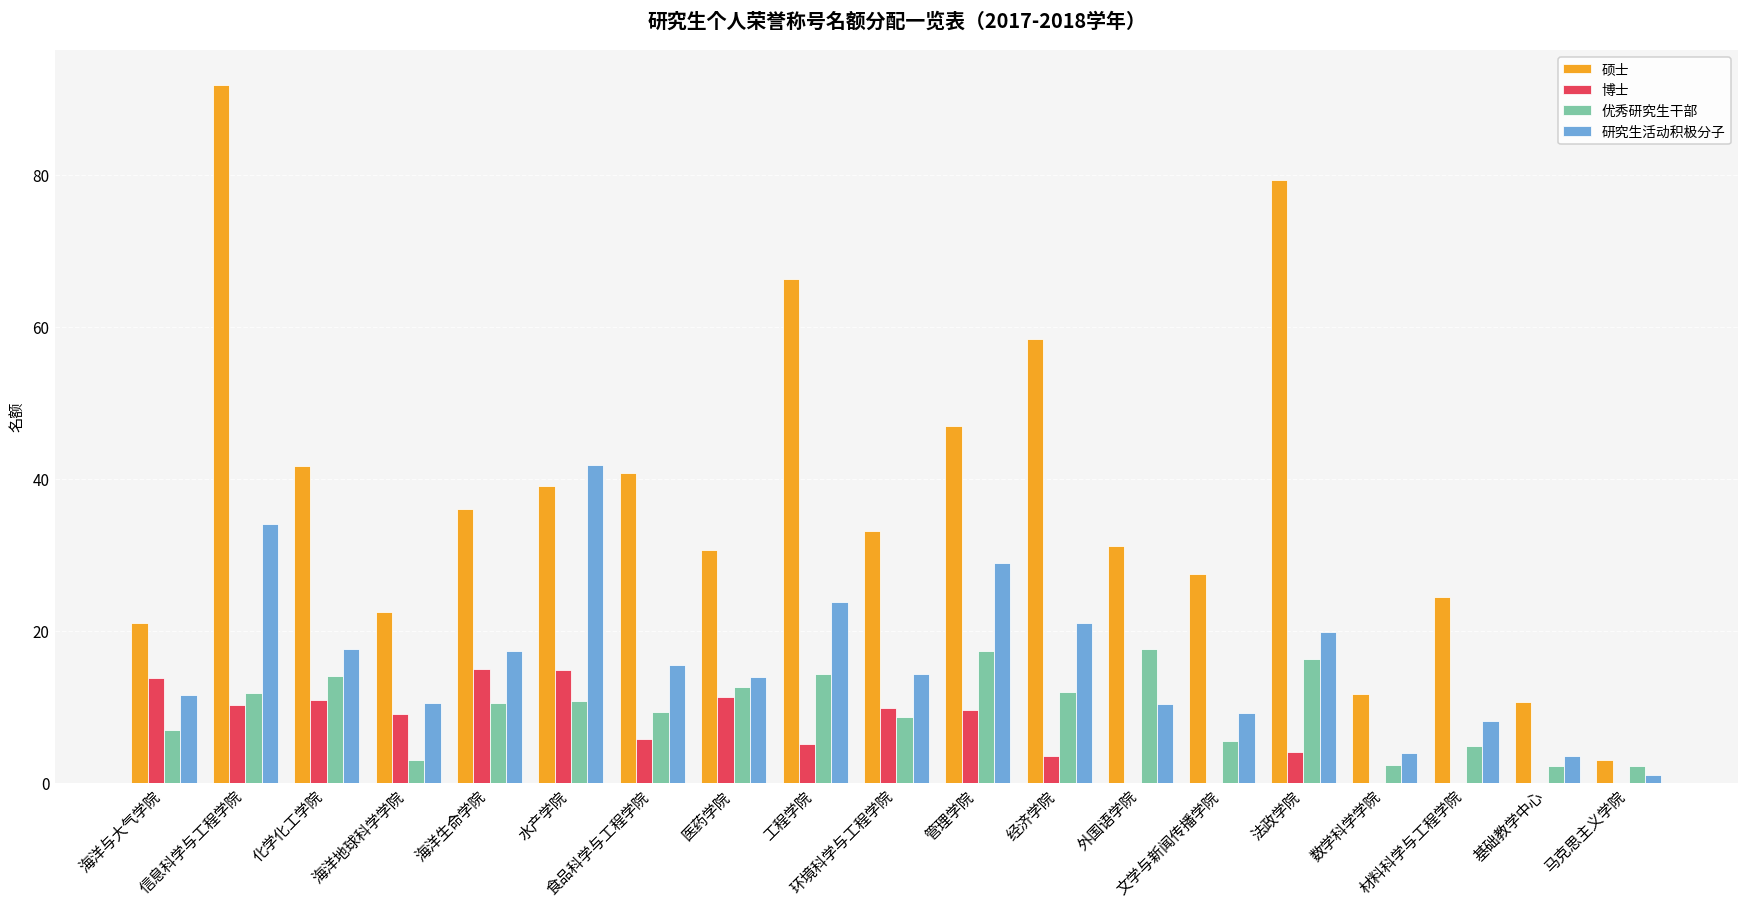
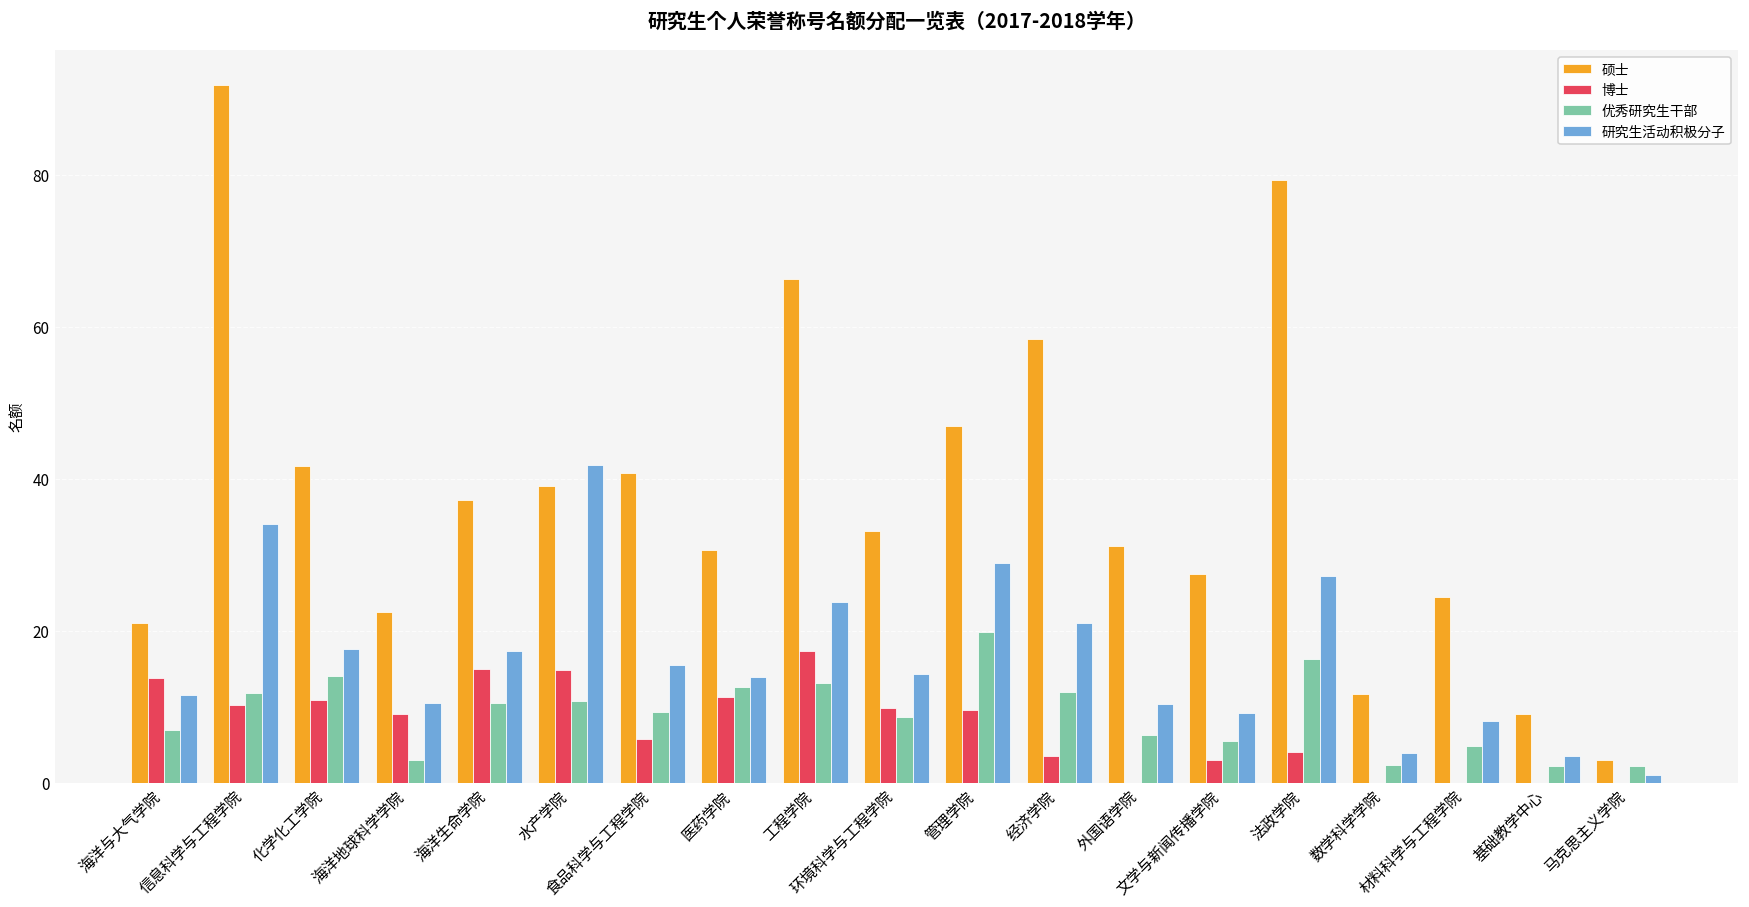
硕士, 海洋生命学院: 36 -> 37
博士, 工程学院: 5 -> 17
优秀研究生干部, 工程学院: 14 -> 13
优秀研究生干部, 管理学院: 17 -> 20
优秀研究生干部, 外国语学院: 18 -> 6
博士, 文学与新闻传播学院: 0 -> 3
研究生活动积极分子, 法政学院: 20 -> 27
硕士, 基础教学中心: 11 -> 9
